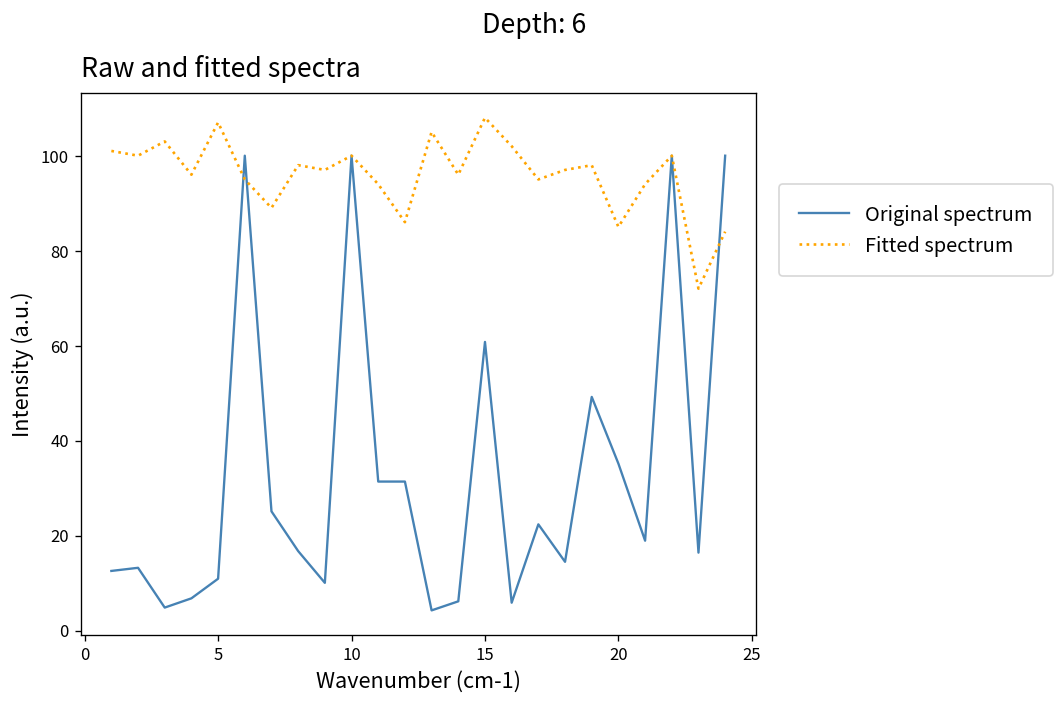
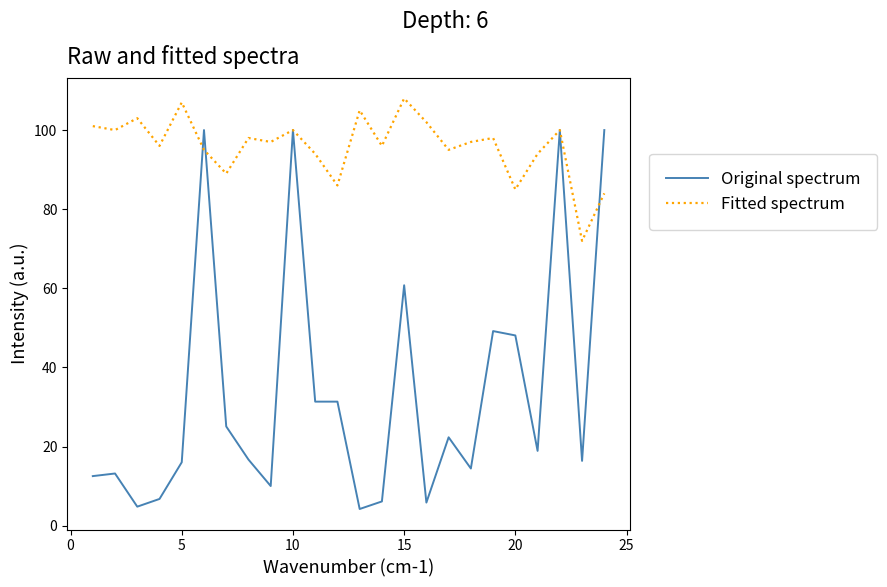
Original spectrum, 5: 11 -> 16
Original spectrum, 20: 35 -> 48
